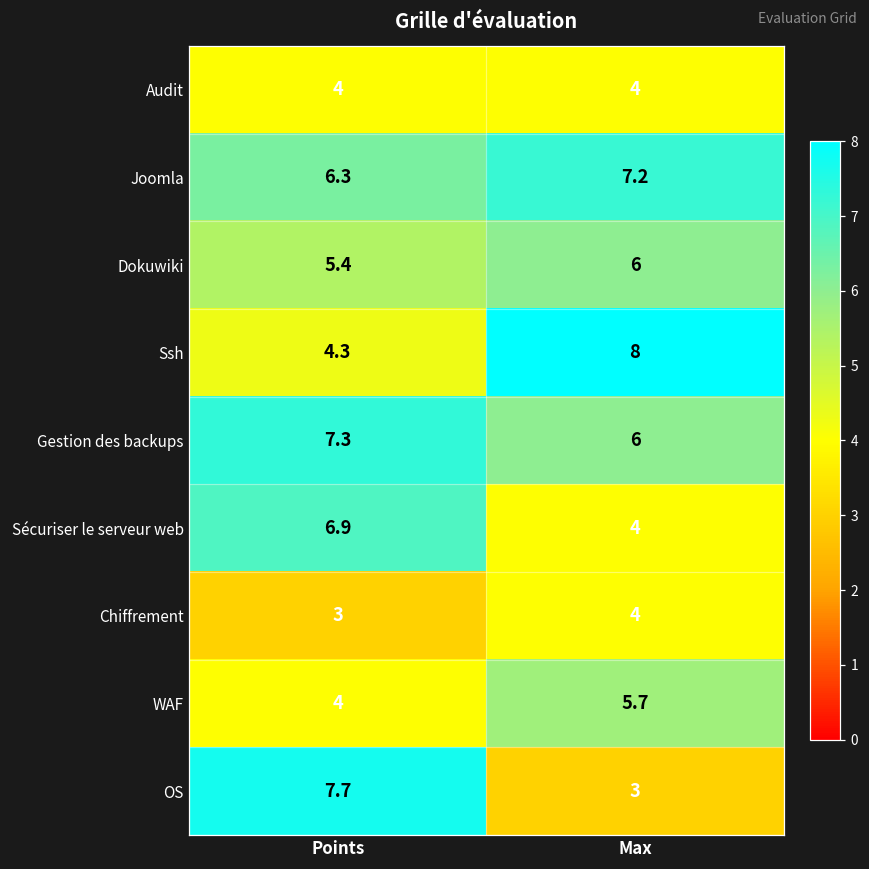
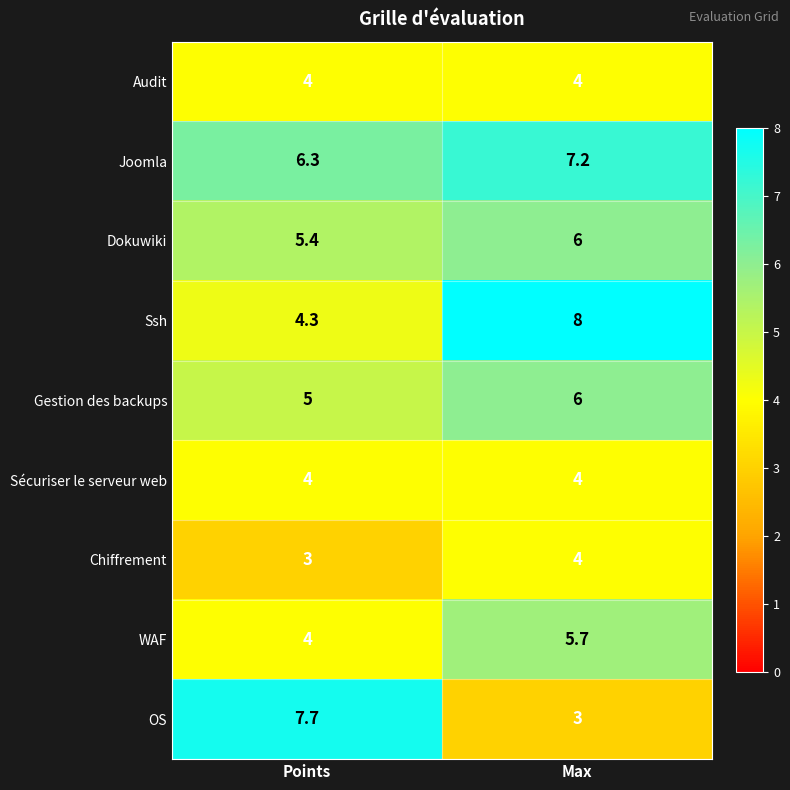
Gestion des backups, Points: 7.3 -> 5
Sécuriser le serveur web, Points: 6.9 -> 4
